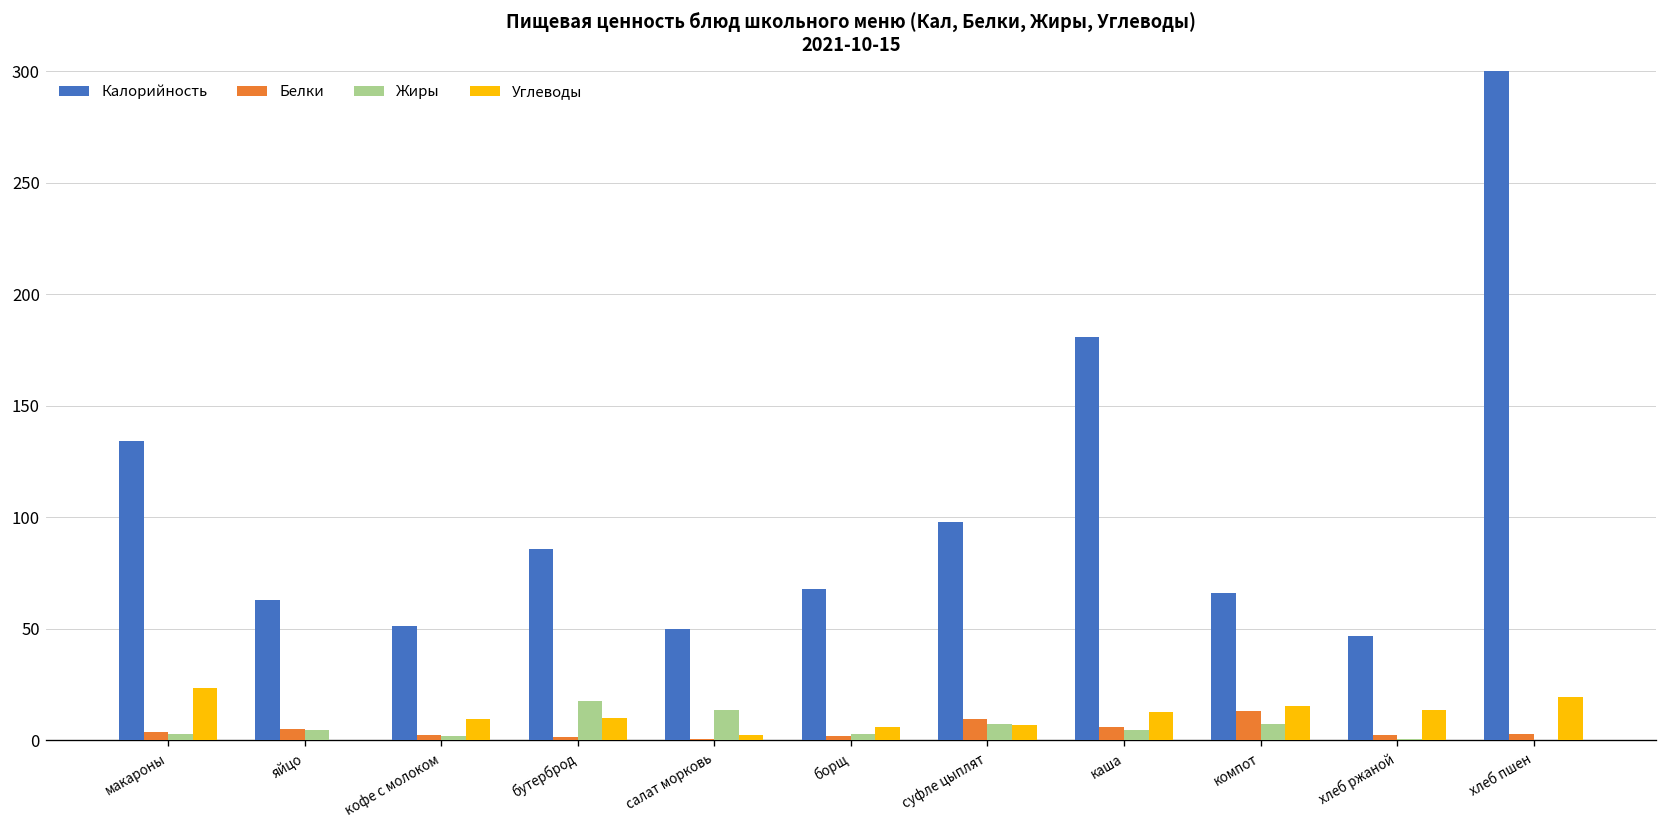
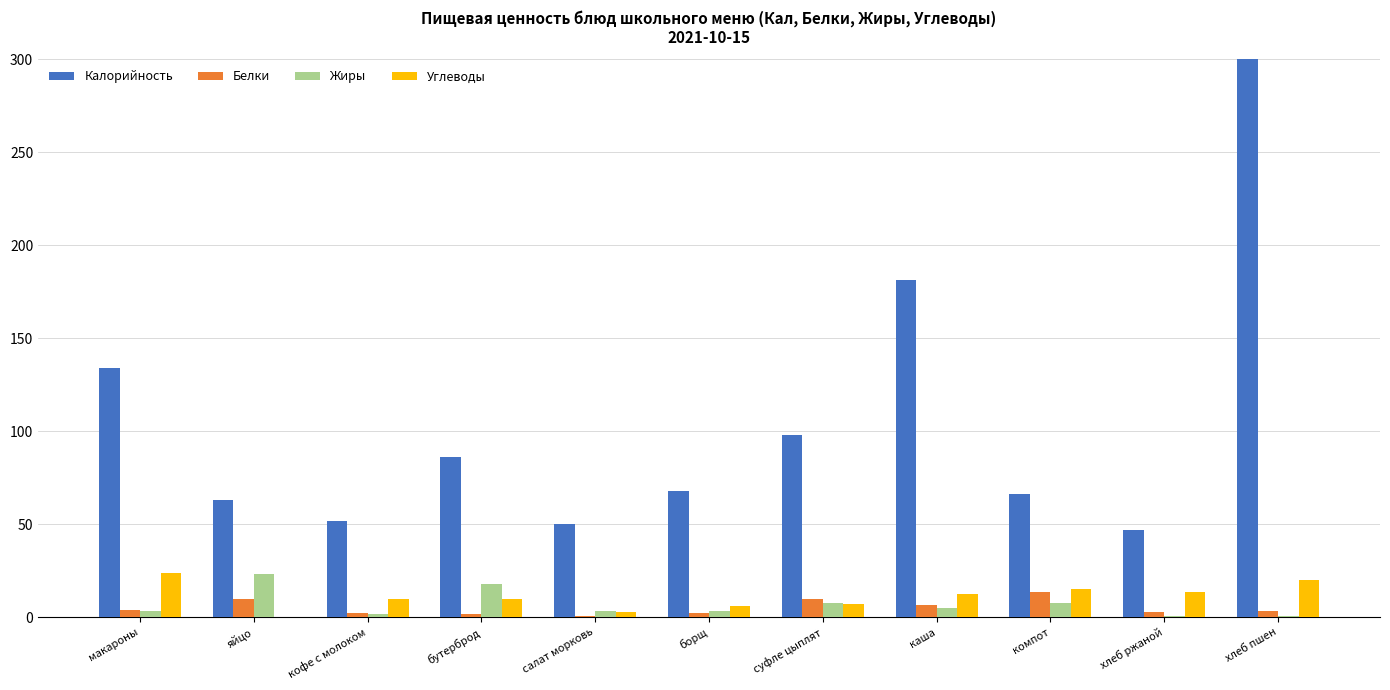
Белки, яйцо: 5 -> 10
Жиры, яйцо: 5 -> 23
Жиры, салат морковь: 14 -> 3
